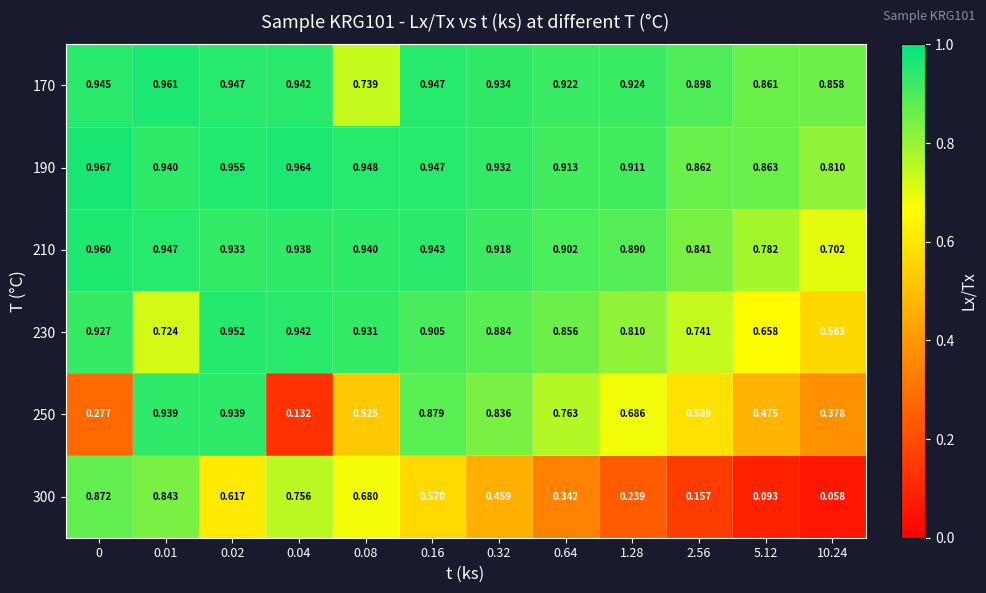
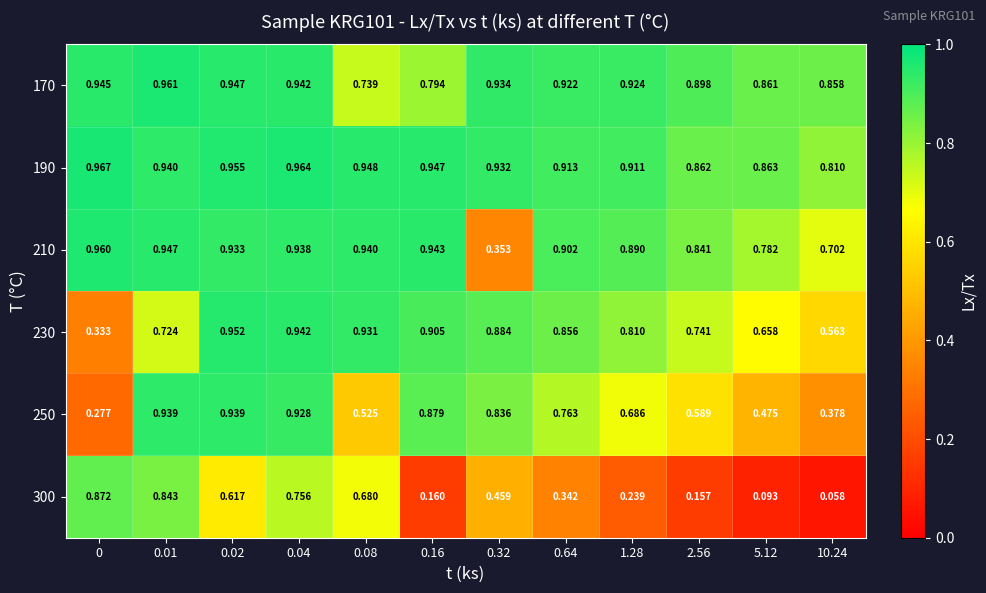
170, 0.16: 0.947 -> 0.794
210, 0.32: 0.918 -> 0.353
230, 0: 0.927 -> 0.333
250, 0.04: 0.132 -> 0.928
300, 0.16: 0.570 -> 0.160
